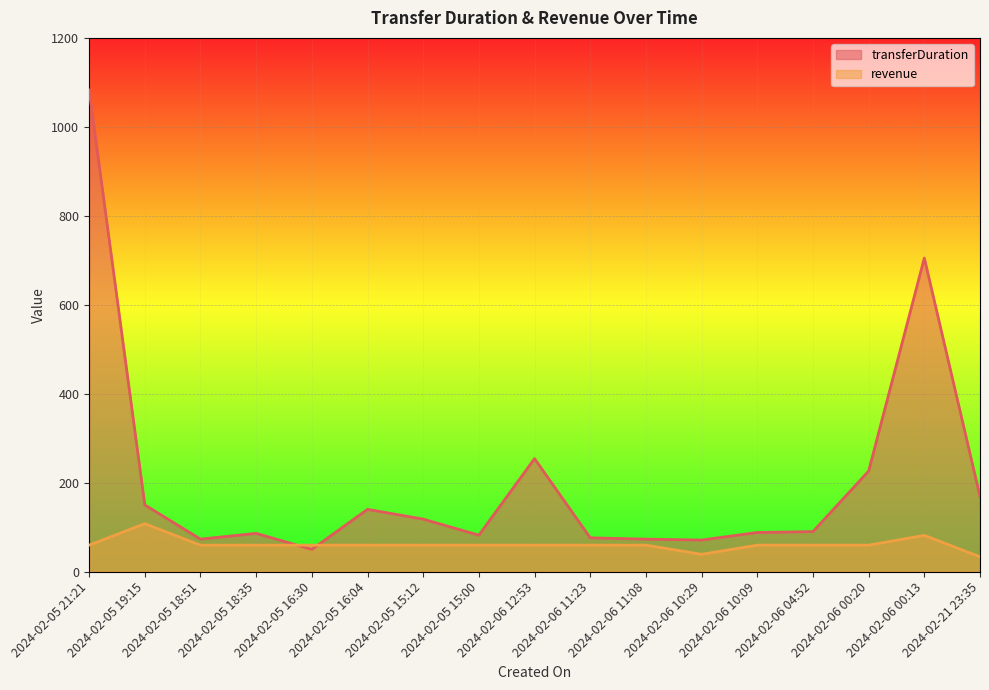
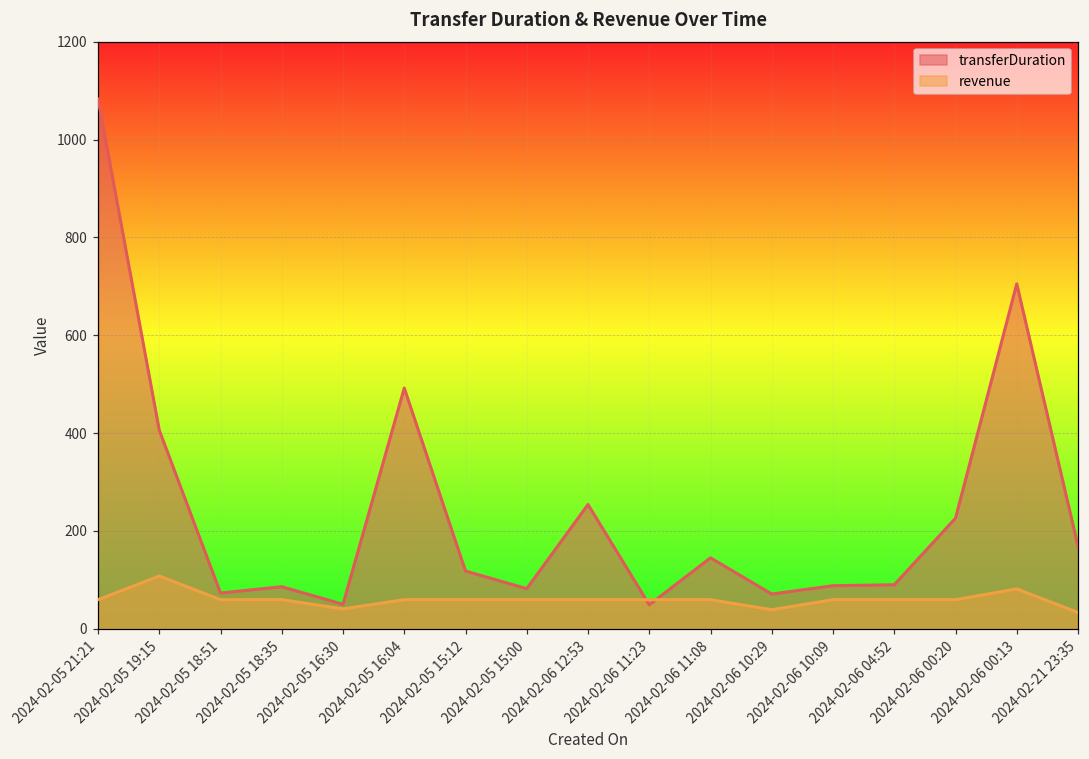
transferDuration, 2024-02-05 19:15: 150 -> 410
revenue, 2024-02-05 16:30: 60 -> 40
transferDuration, 2024-02-05 16:04: 140 -> 490
transferDuration, 2024-02-06 11:23: 80 -> 50
transferDuration, 2024-02-06 11:08: 70 -> 150
